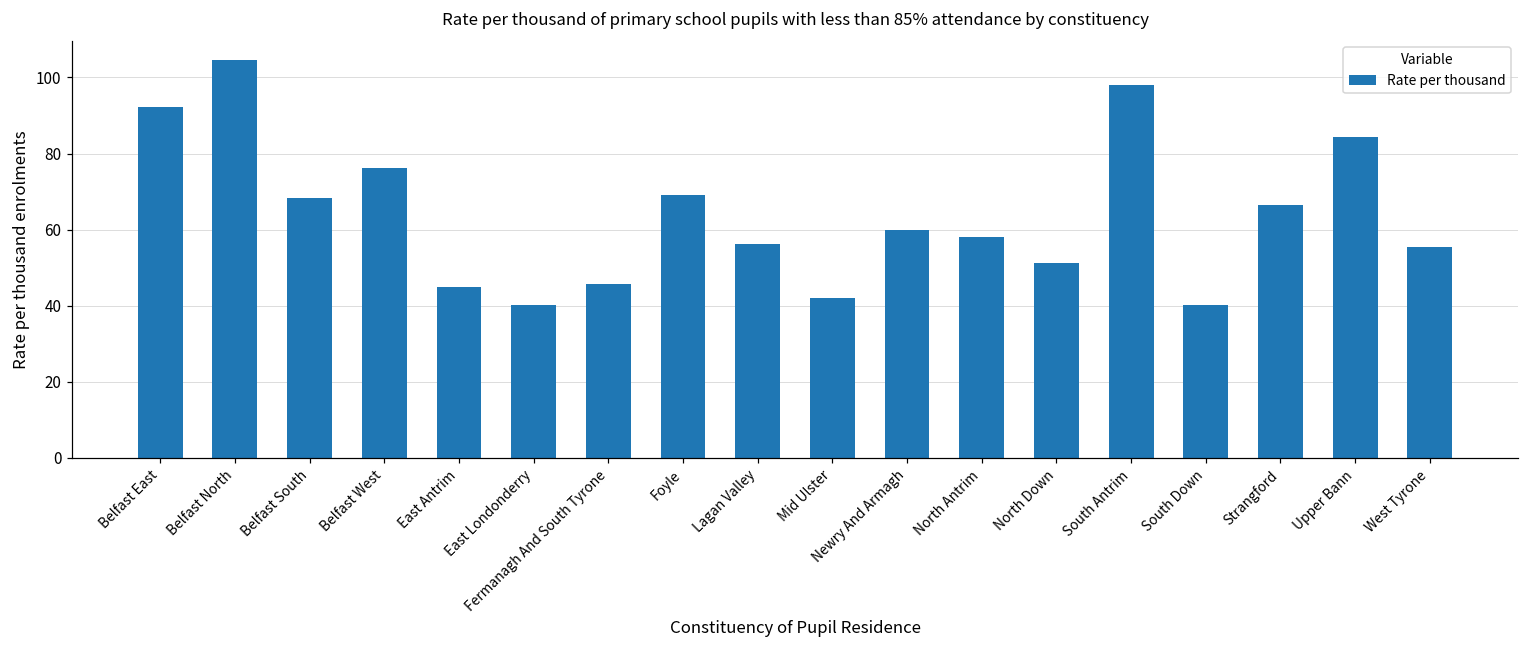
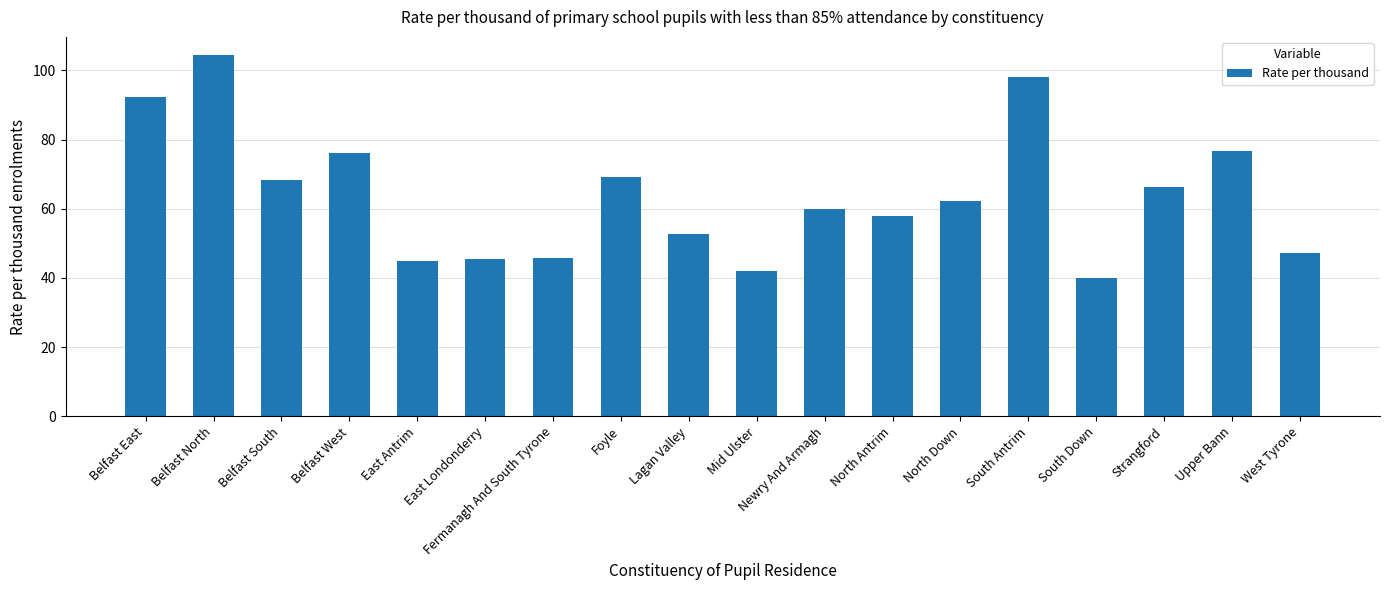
East Londonderry: 40 -> 46
Lagan Valley: 56 -> 53
North Down: 51 -> 62
Upper Bann: 84 -> 77
West Tyrone: 56 -> 47
